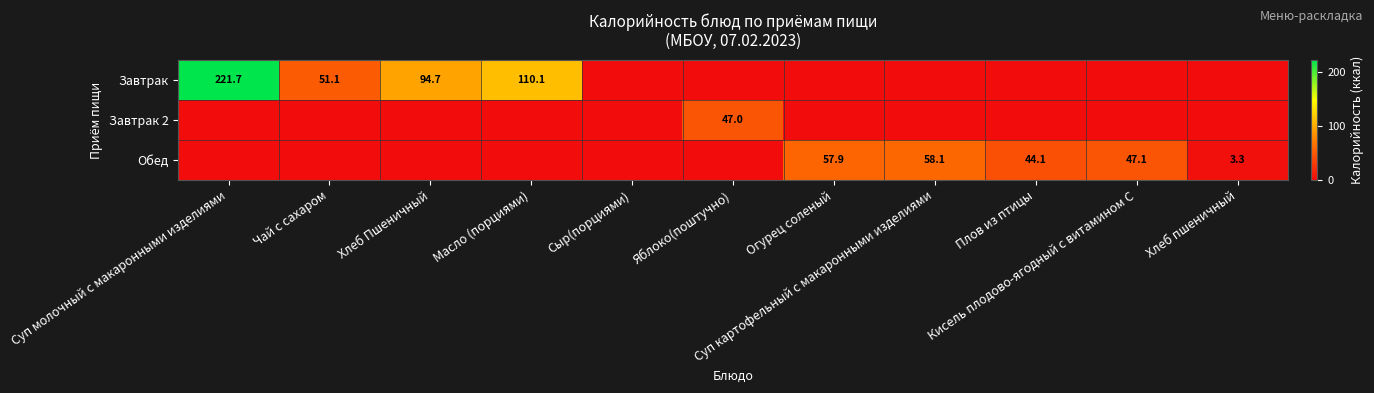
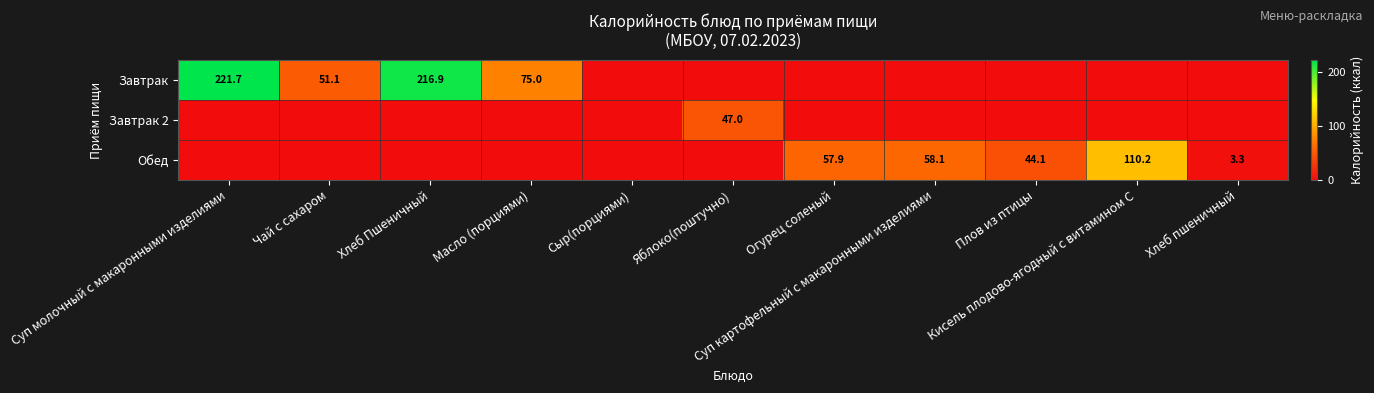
Завтрак, Хлеб Пшеничный: 94.7 -> 216.9
Завтрак, Масло (порциями): 110.1 -> 75.0
Обед, Кисель плодово-ягодный с витамином С: 47.1 -> 110.2
